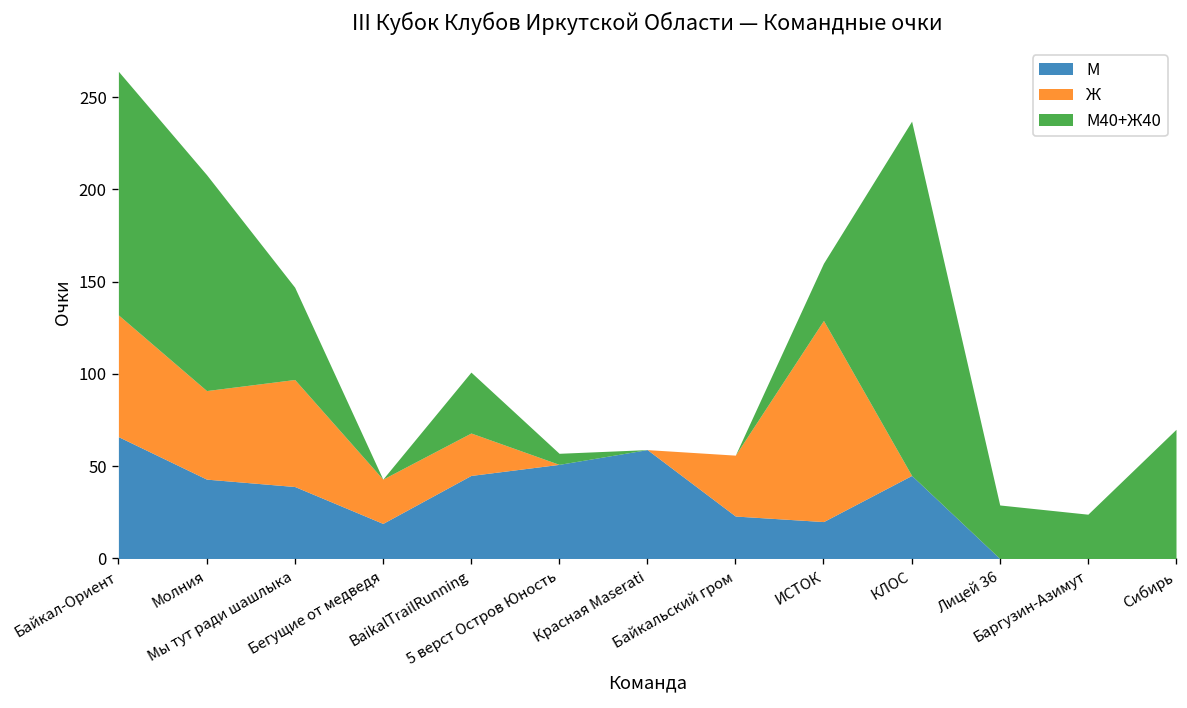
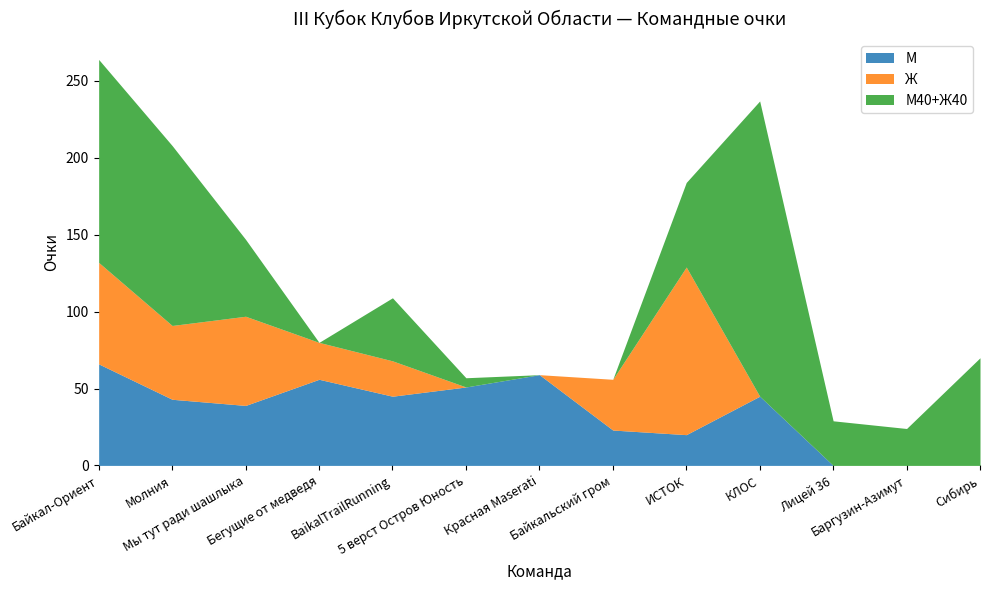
М, Бегущие от медведя: 19 -> 56
М40+Ж40, BaikalTrailRunning: 33 -> 41
М40+Ж40, ИСТОК: 31 -> 55
